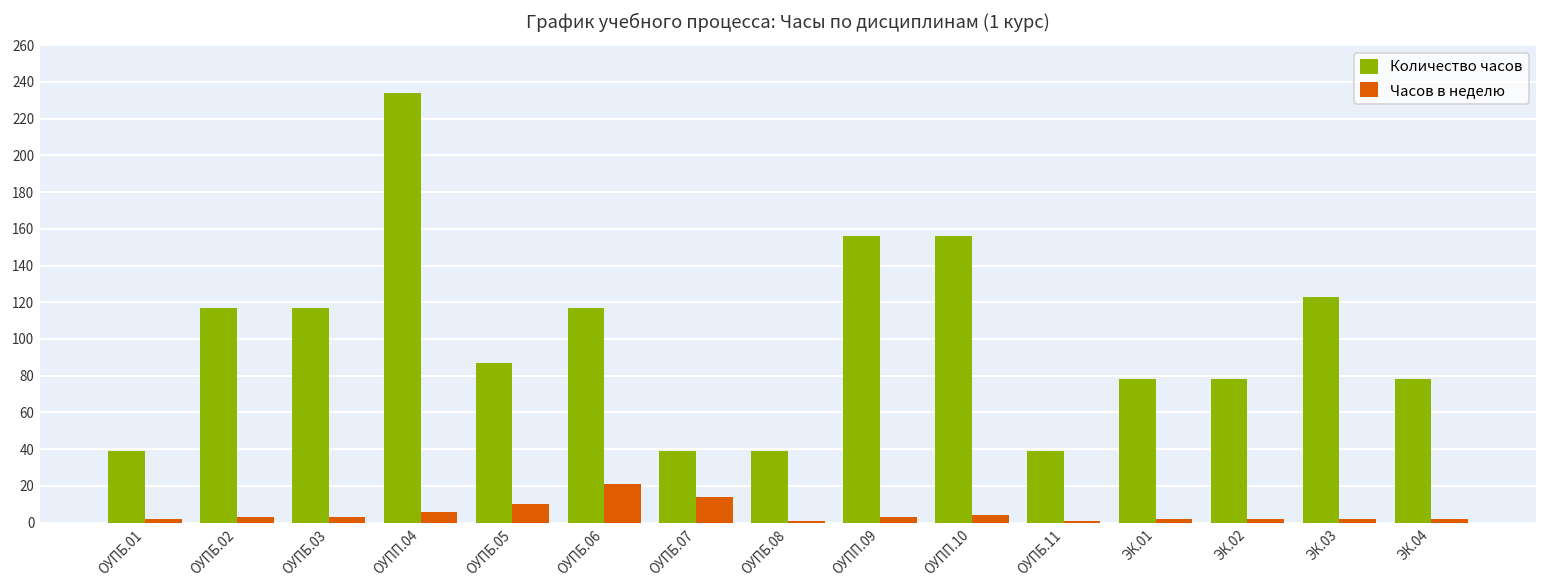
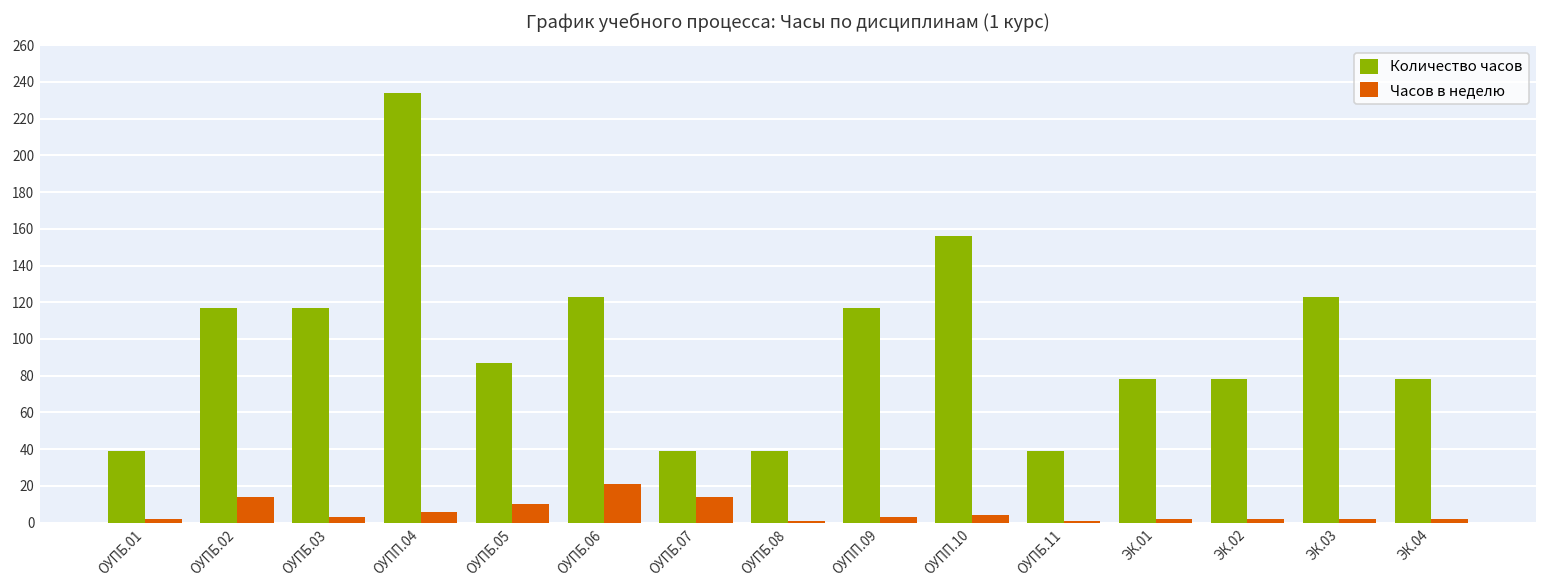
Часов в неделю, ОУПБ.02: 3 -> 14
Количество часов, ОУПБ.06: 117 -> 123
Количество часов, ОУПП.09: 156 -> 117
